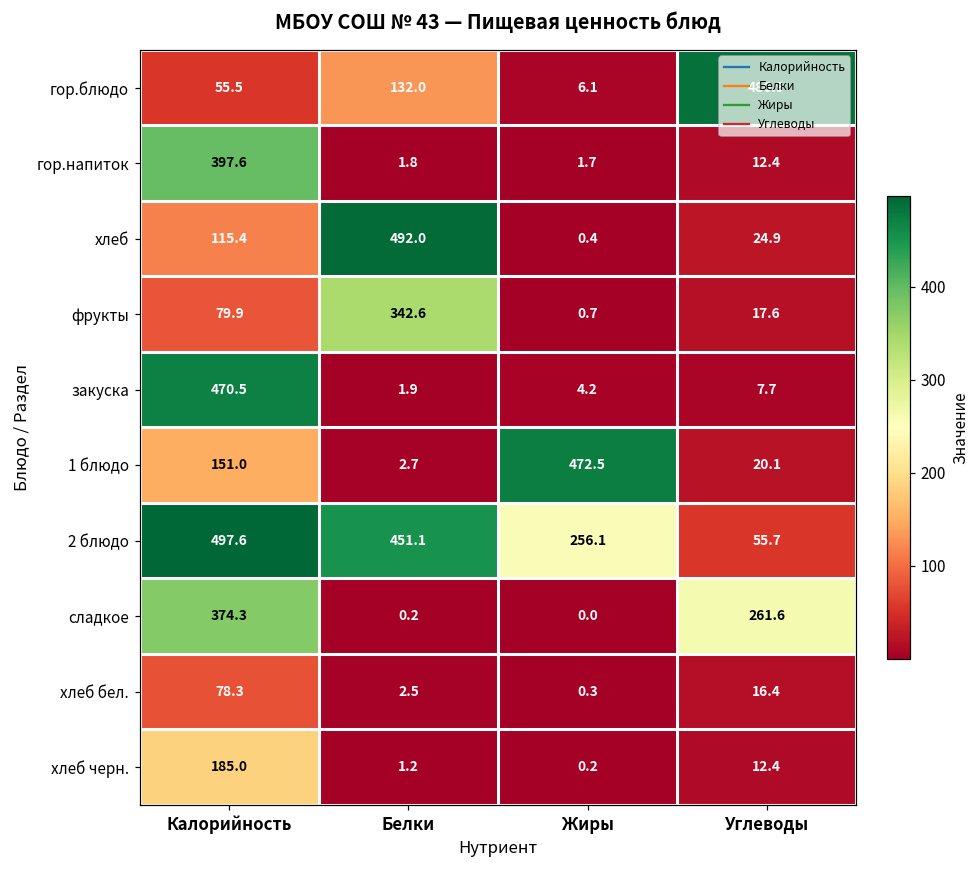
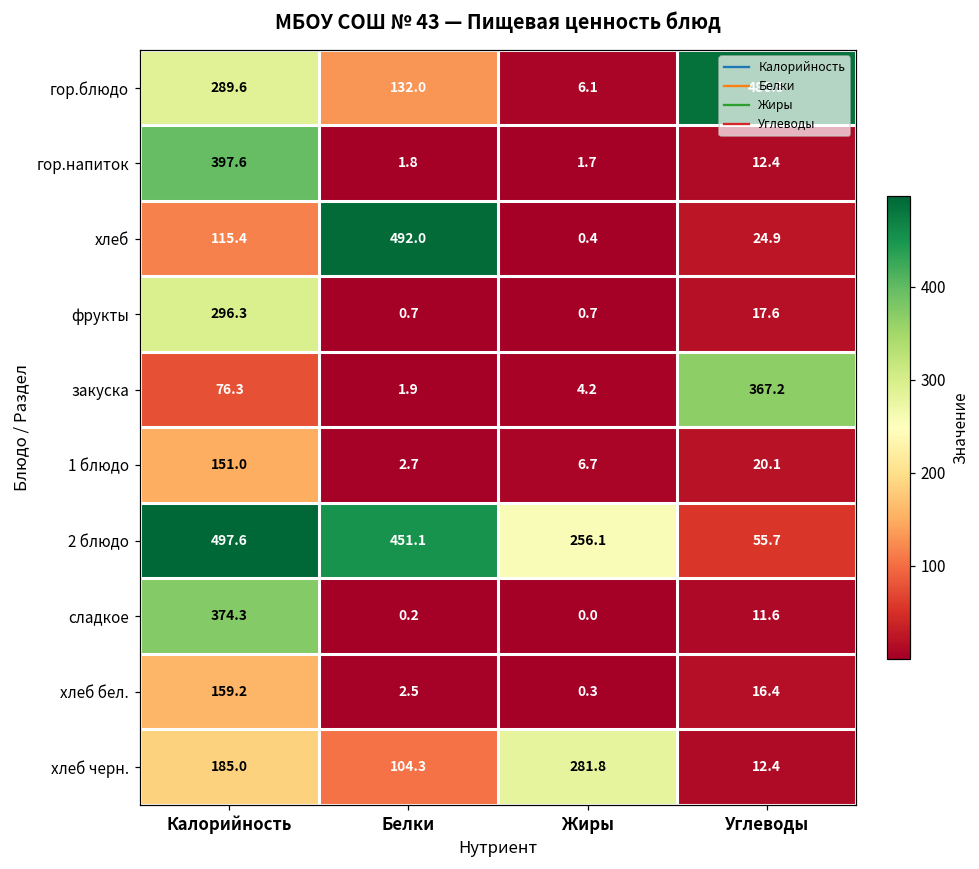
гор.блюдо, Калорийность: 55.5 -> 289.6
фрукты, Калорийность: 79.9 -> 296.3
фрукты, Белки: 342.6 -> 0.7
закуска, Калорийность: 470.5 -> 76.3
закуска, Углеводы: 7.7 -> 367.2
1 блюдо, Жиры: 472.5 -> 6.7
сладкое, Углеводы: 261.6 -> 11.6
хлеб бел., Калорийность: 78.3 -> 159.2
хлеб черн., Белки: 1.2 -> 104.3
хлеб черн., Жиры: 0.2 -> 281.8
